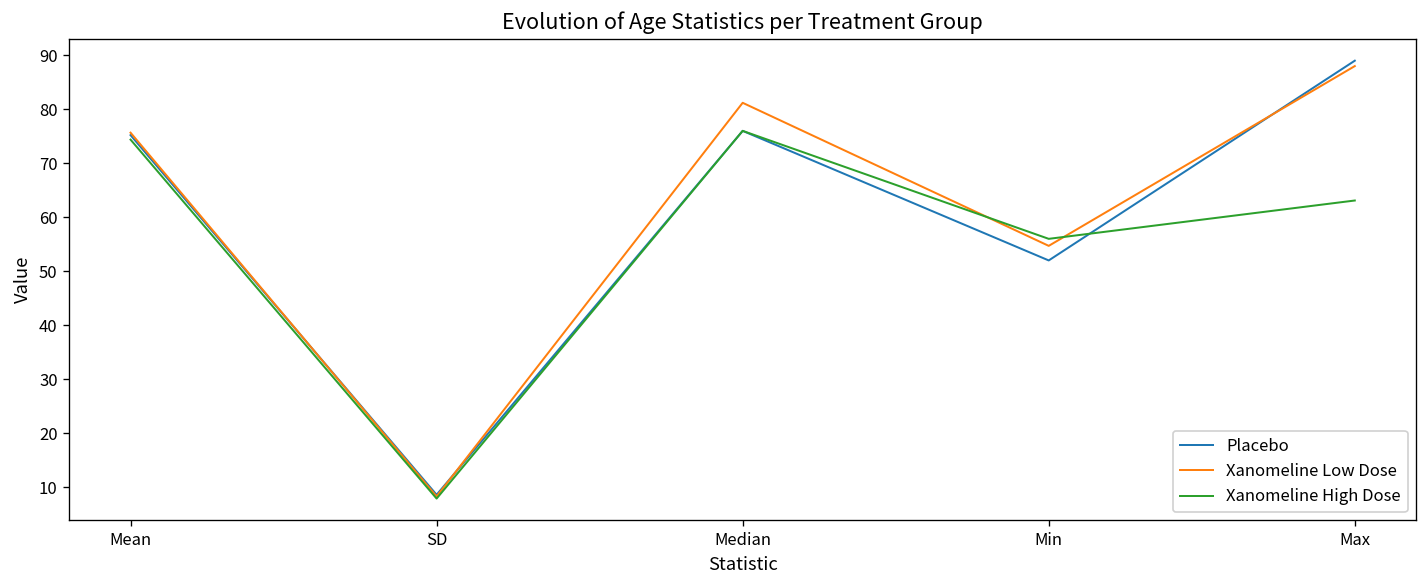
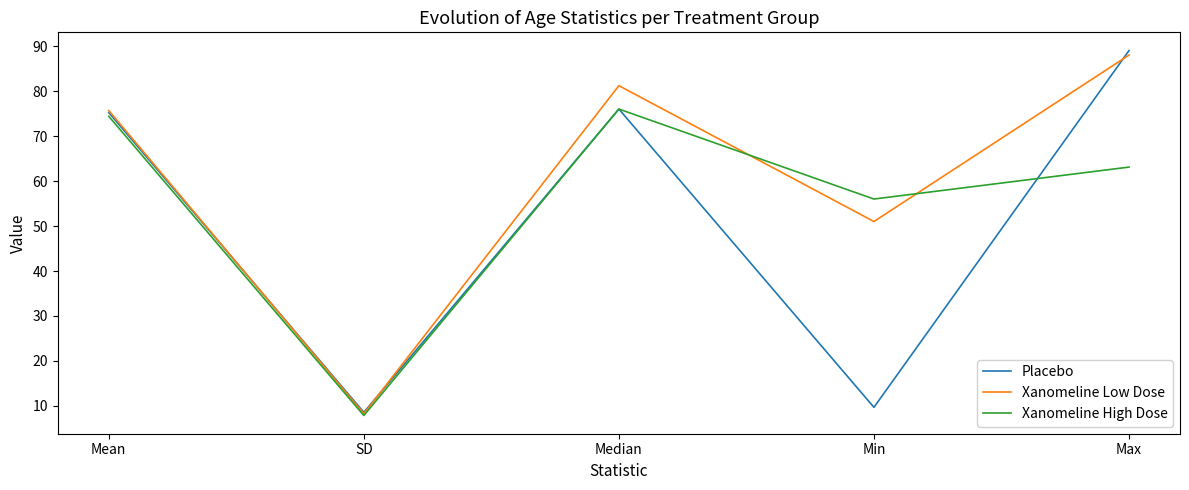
Placebo, Min: 52 -> 10
Xanomeline Low Dose, Min: 55 -> 51
